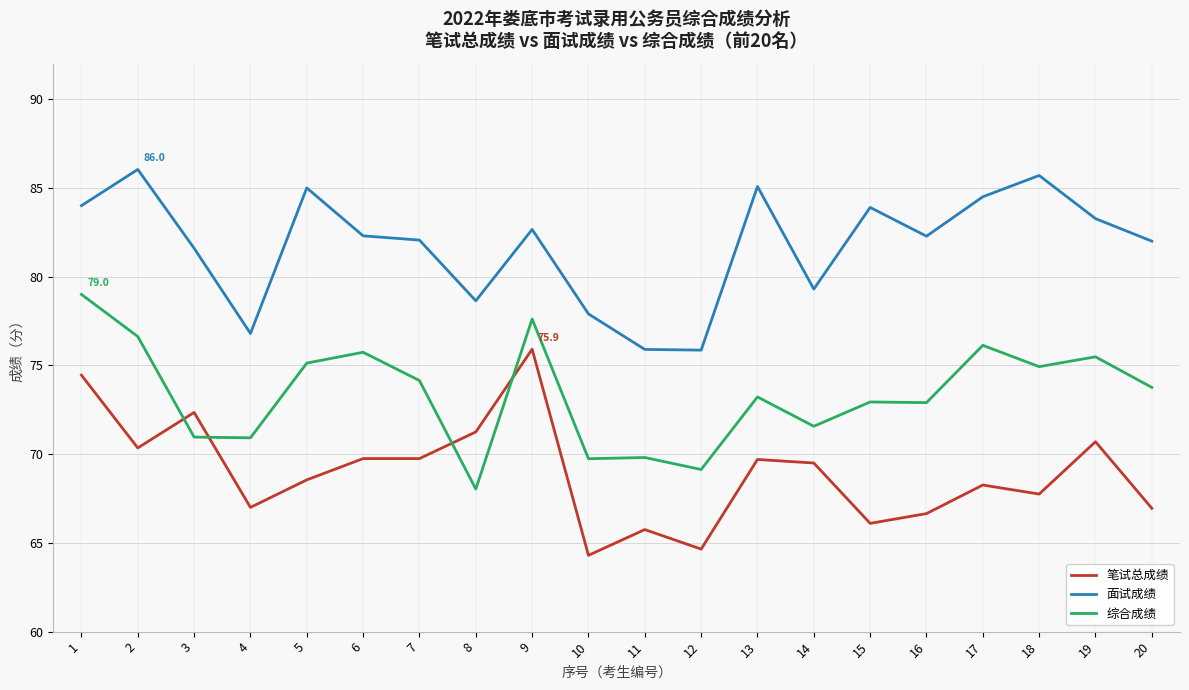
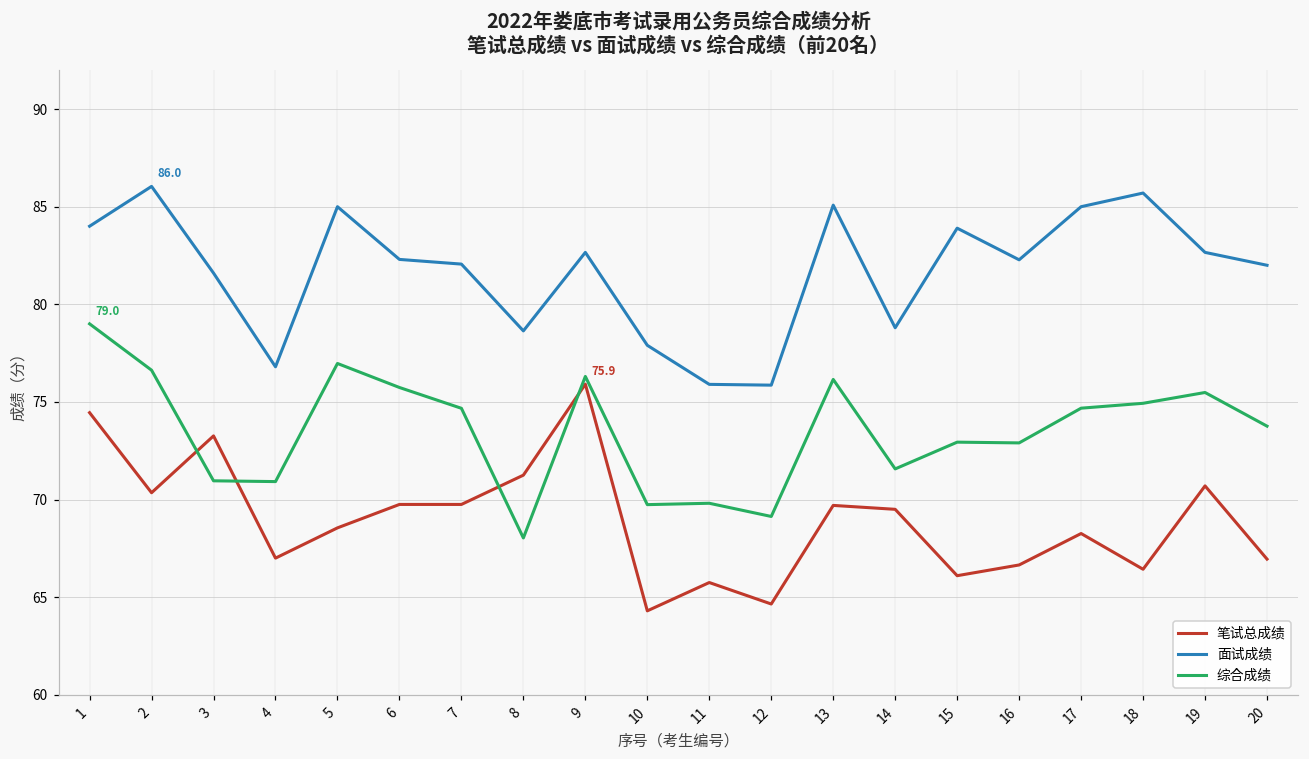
笔试总成绩, 3: 72.4 -> 73.3
综合成绩, 5: 75.1 -> 77.0
综合成绩, 7: 74.1 -> 74.7
综合成绩, 9: 77.6 -> 76.3
综合成绩, 13: 73.2 -> 76.2
面试成绩, 14: 79.3 -> 78.8
面试成绩, 17: 84.5 -> 85.0
综合成绩, 17: 76.1 -> 74.7
笔试总成绩, 18: 67.8 -> 66.4
面试成绩, 19: 83.3 -> 82.7
